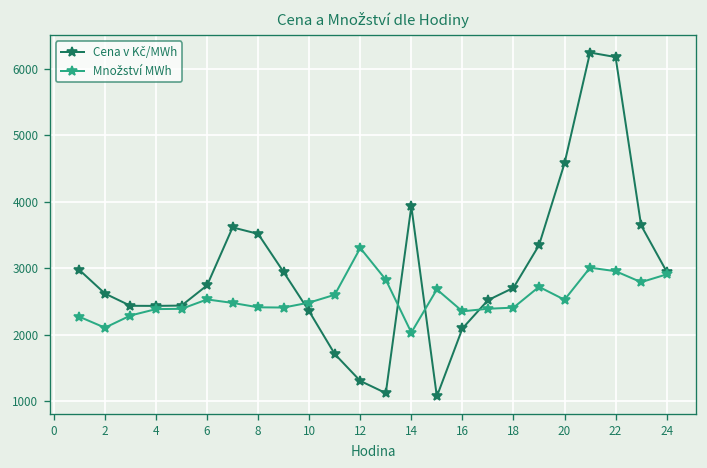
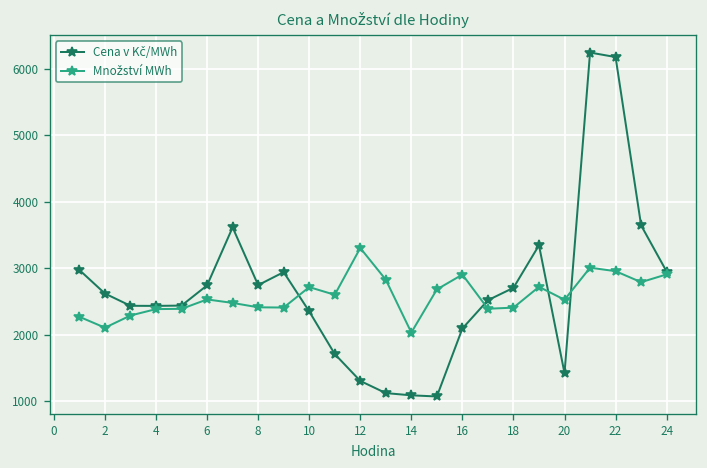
Cena v Kč/MWh, 8: 3500 -> 2700
Množství MWh, 10: 2500 -> 2700
Cena v Kč/MWh, 14: 3900 -> 1100
Množství MWh, 16: 2400 -> 2900
Cena v Kč/MWh, 20: 4600 -> 1400
